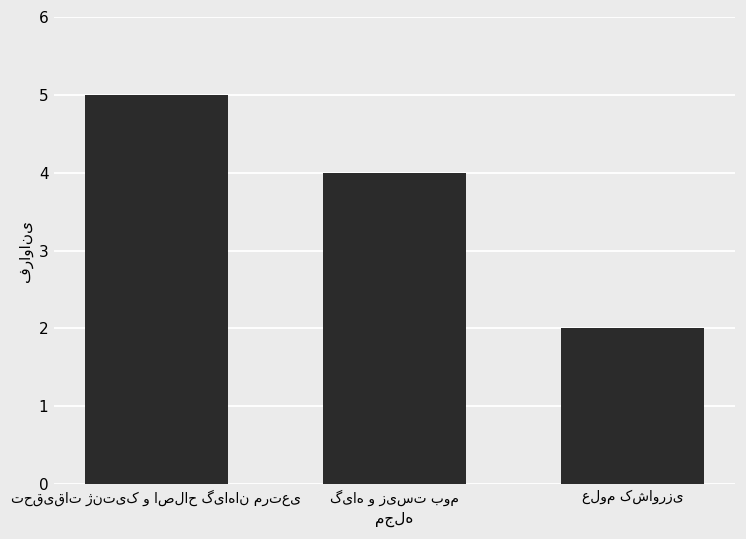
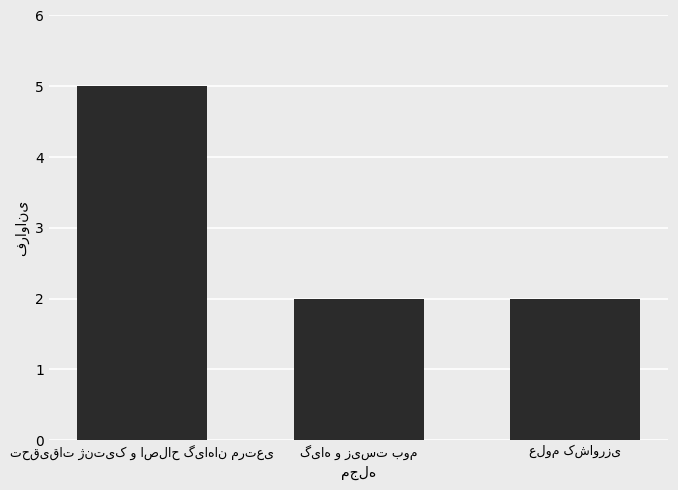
گیاه و زیست بوم: 4 -> 2
